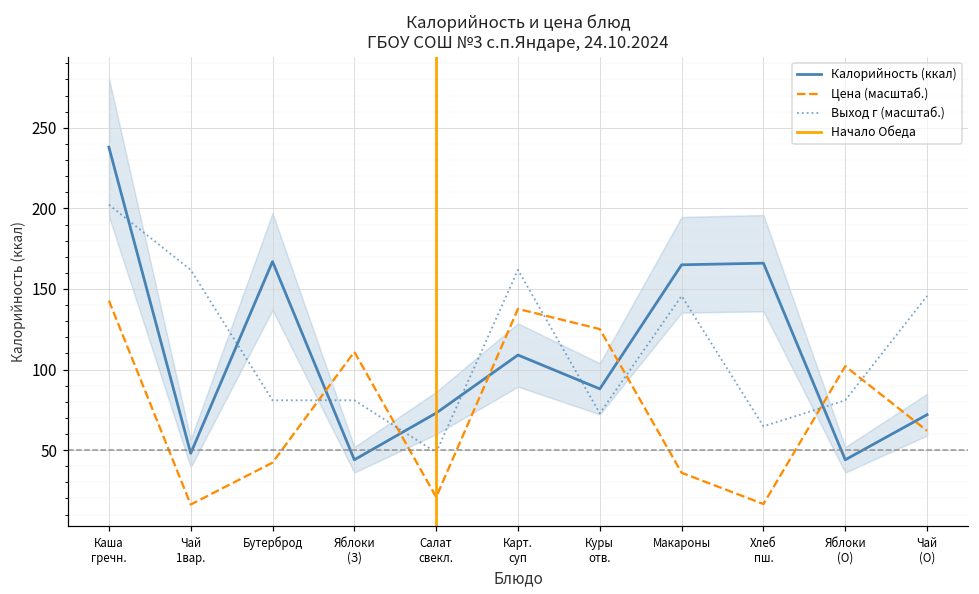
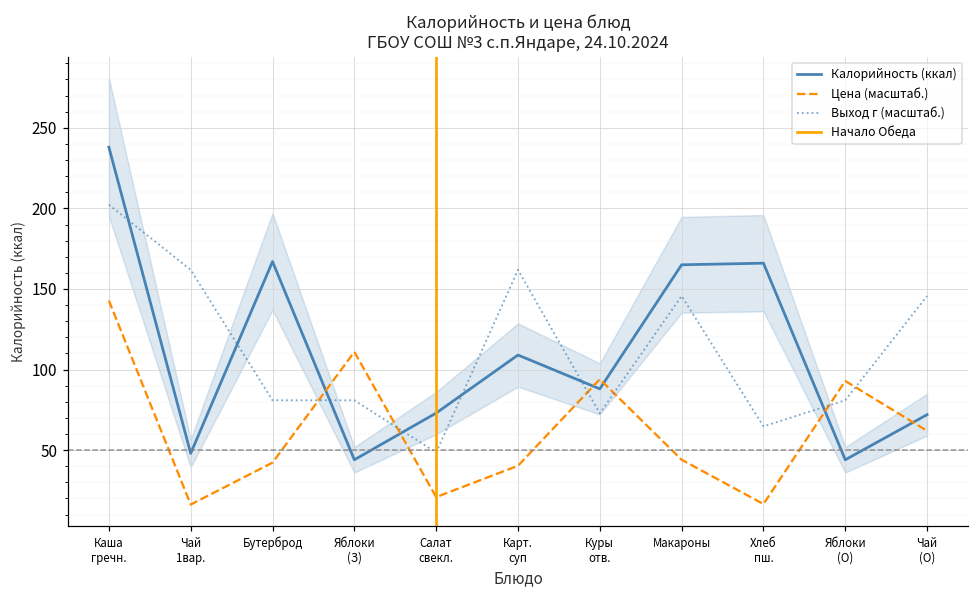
Цена (масштаб.), Карт. суп: 138 -> 40
Цена (масштаб.), Куры отв.: 125 -> 94
Цена (масштаб.), Макароны: 36 -> 44
Цена (масштаб.), Яблоки (О): 102 -> 93
